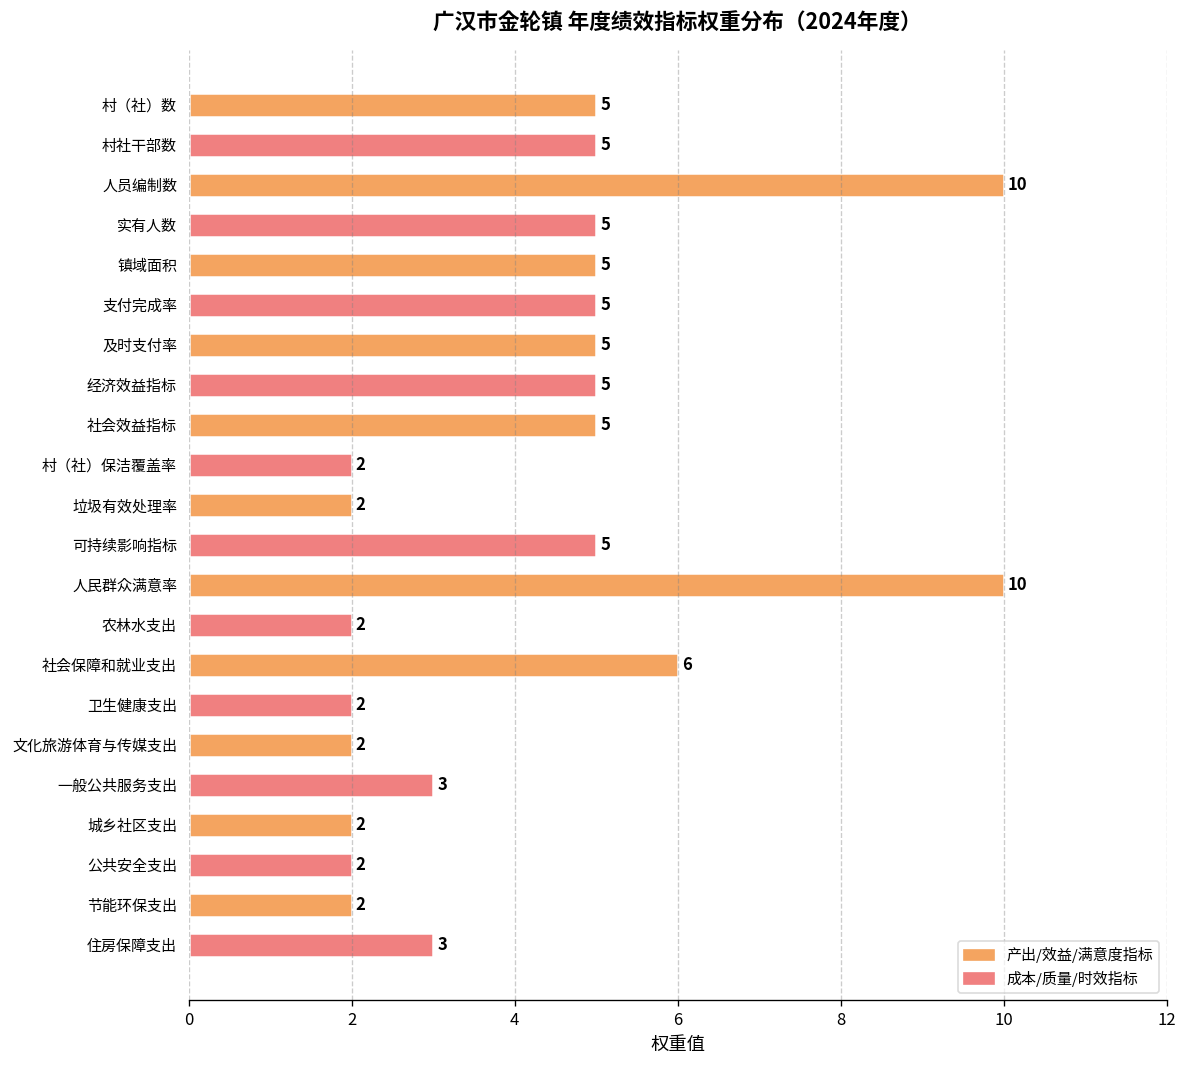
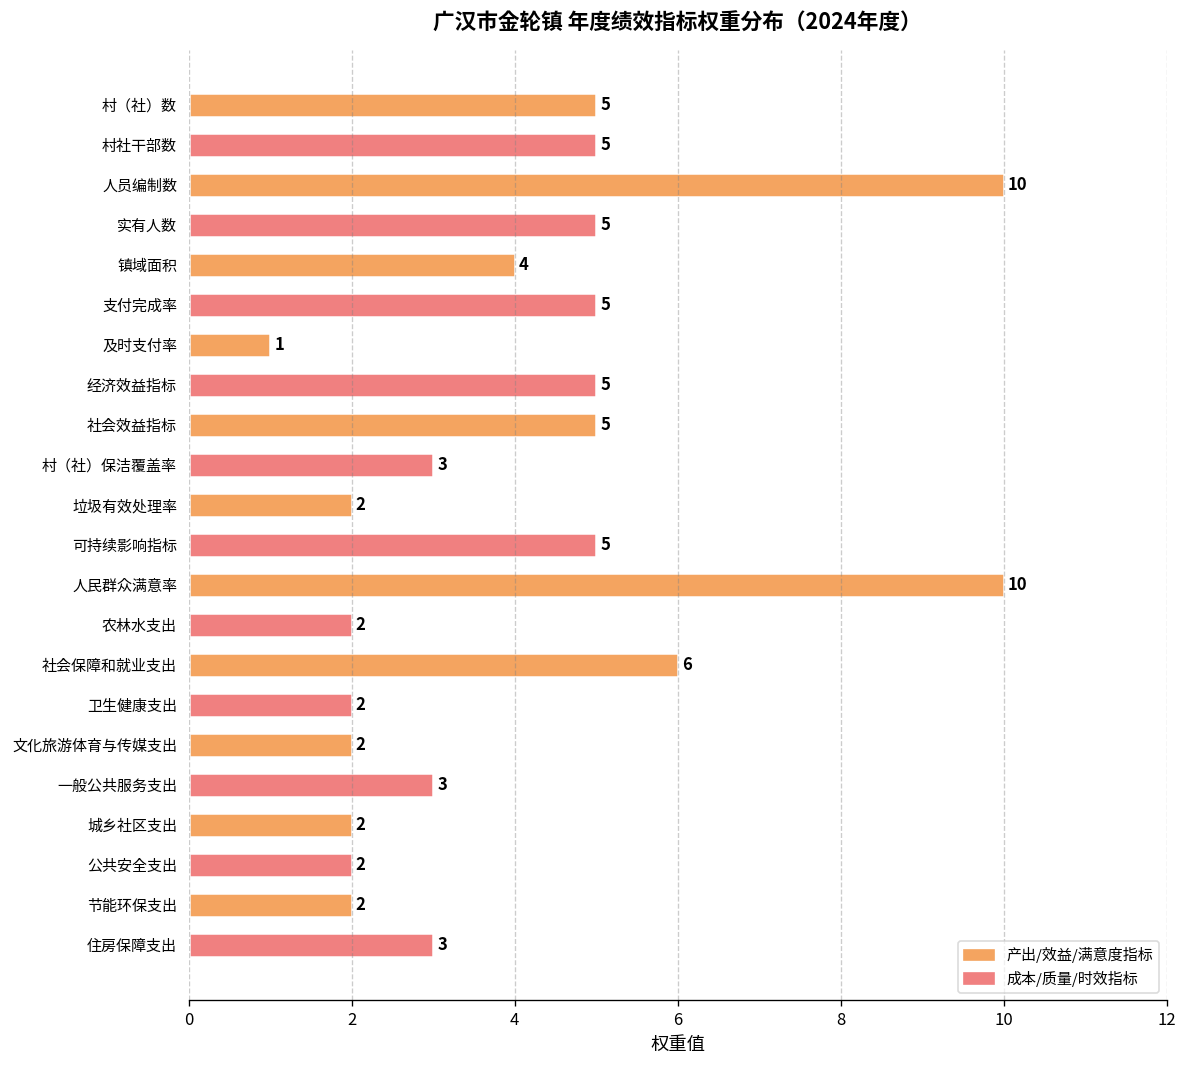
镇域面积: 5 -> 4
及时支付率: 5 -> 1
村（社）保洁覆盖率: 2 -> 3
